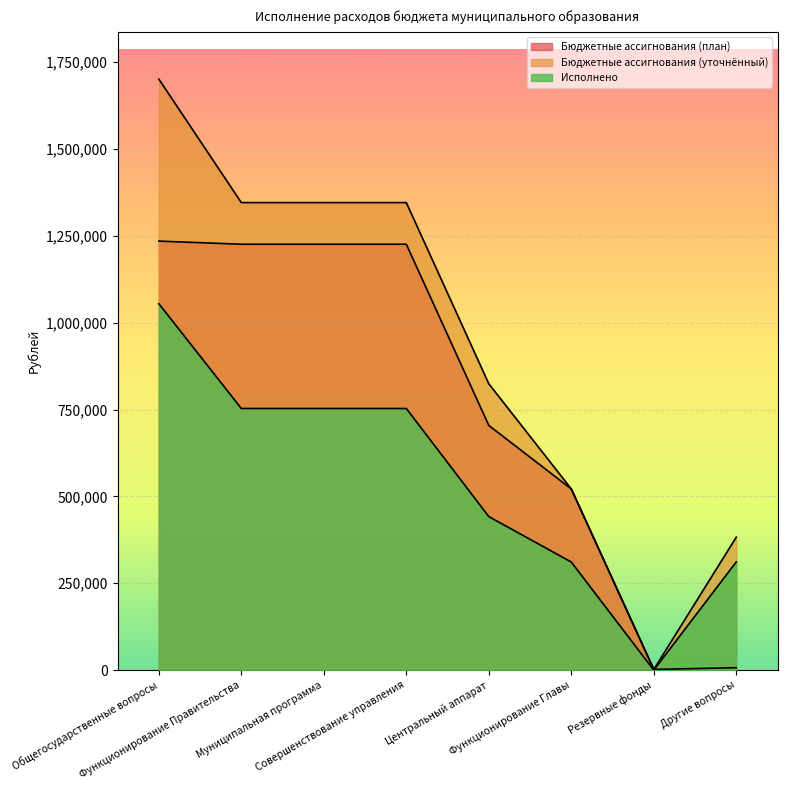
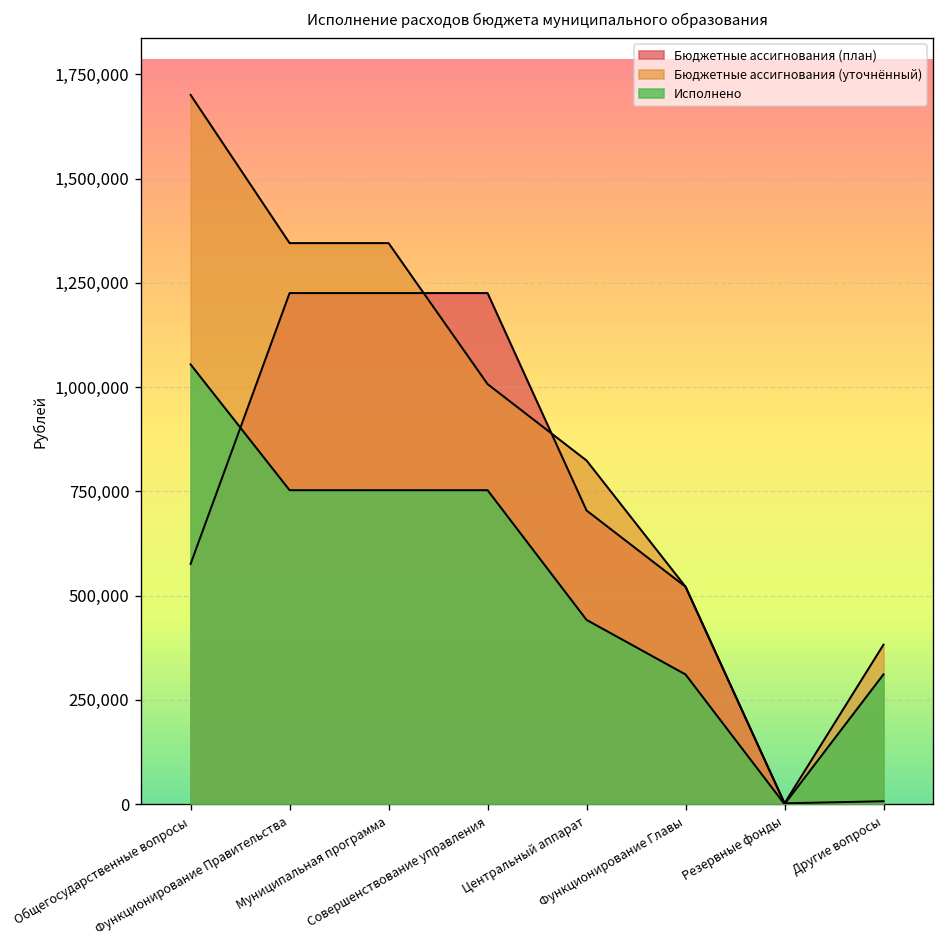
Бюджетные ассигнования (план), Общегосударственные вопросы: 1,230,000 -> 580,000
Бюджетные ассигнования (уточнённый), Совершенствование управления: 1,350,000 -> 1,010,000
